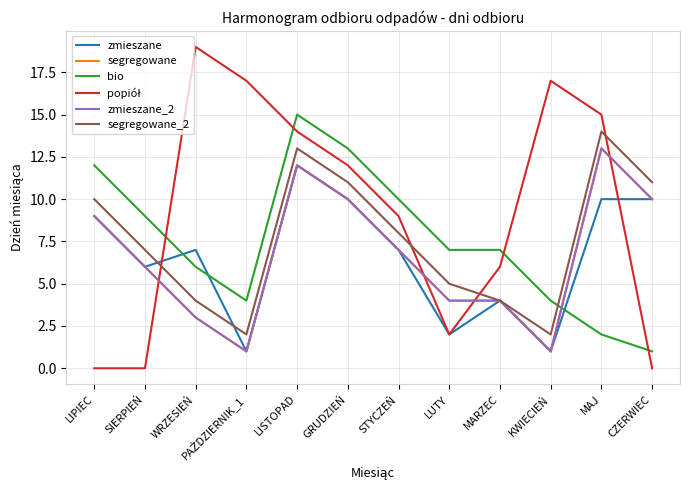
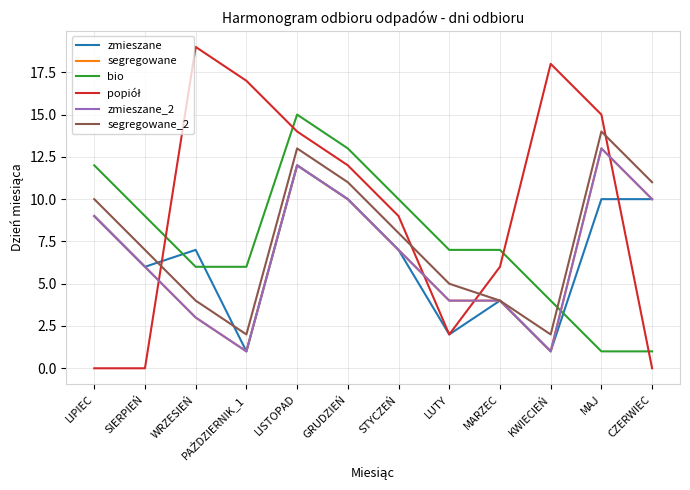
bio, PAŹDZIERNIK_1: 4 -> 6
popiół, KWIECIEŃ: 17 -> 18
bio, MAJ: 2 -> 1
